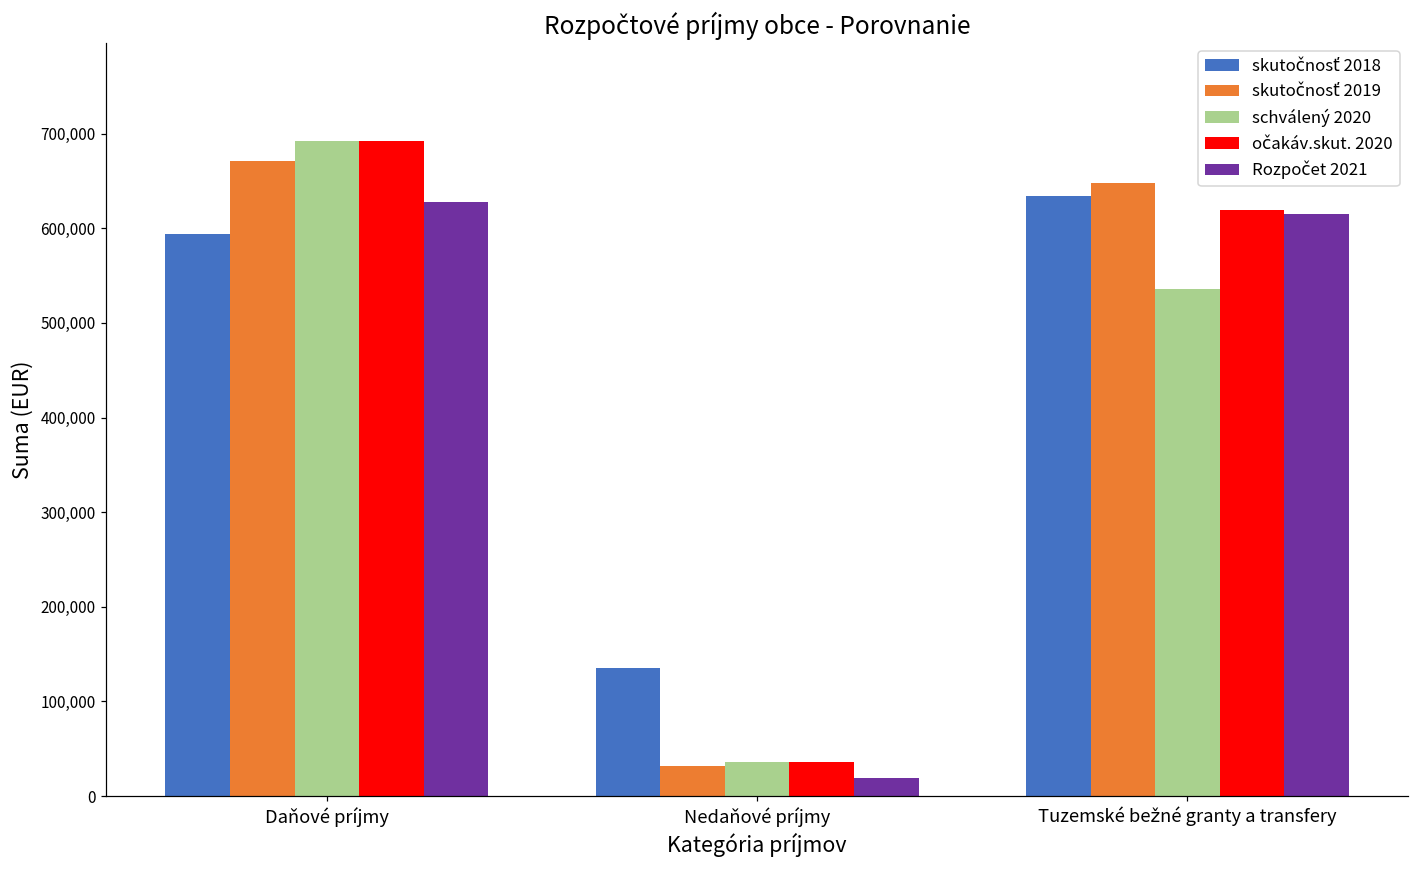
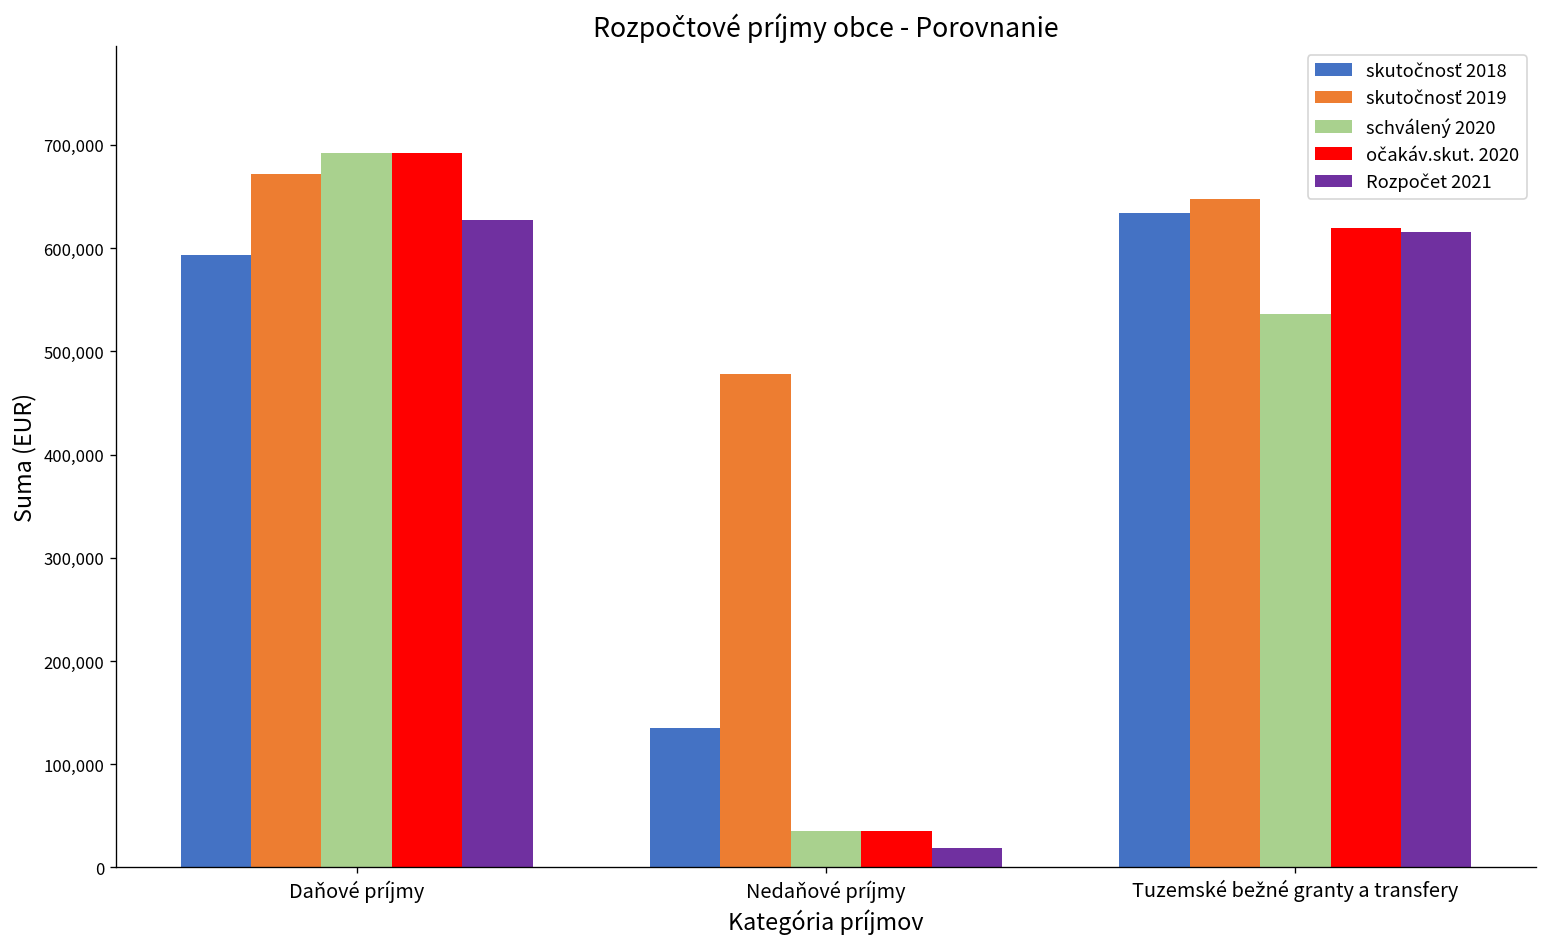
skutočnosť 2019, Nedaňové príjmy: 30,000 -> 480,000
